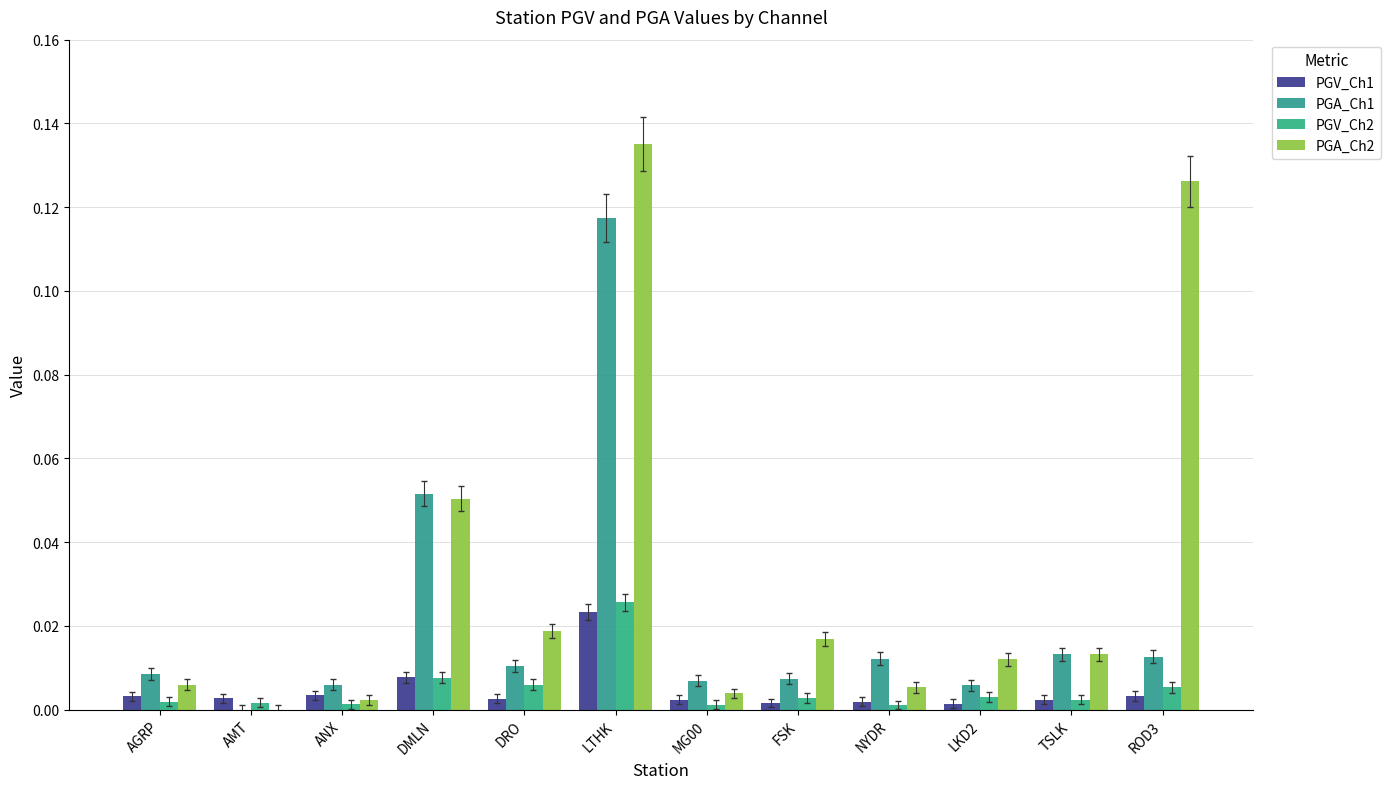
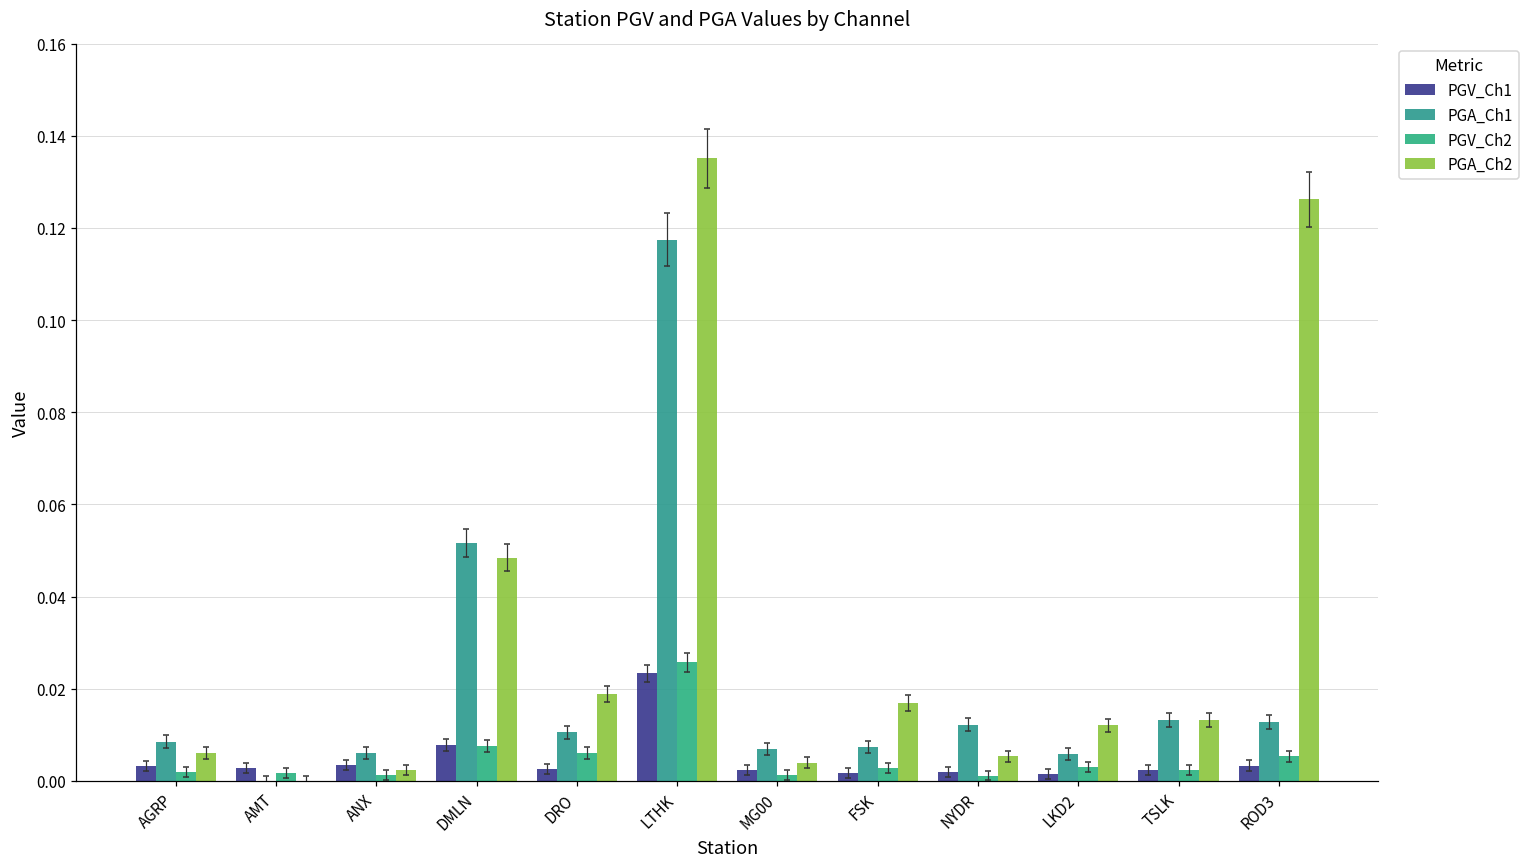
PGA_Ch2, DMLN: 0.050 -> 0.048
